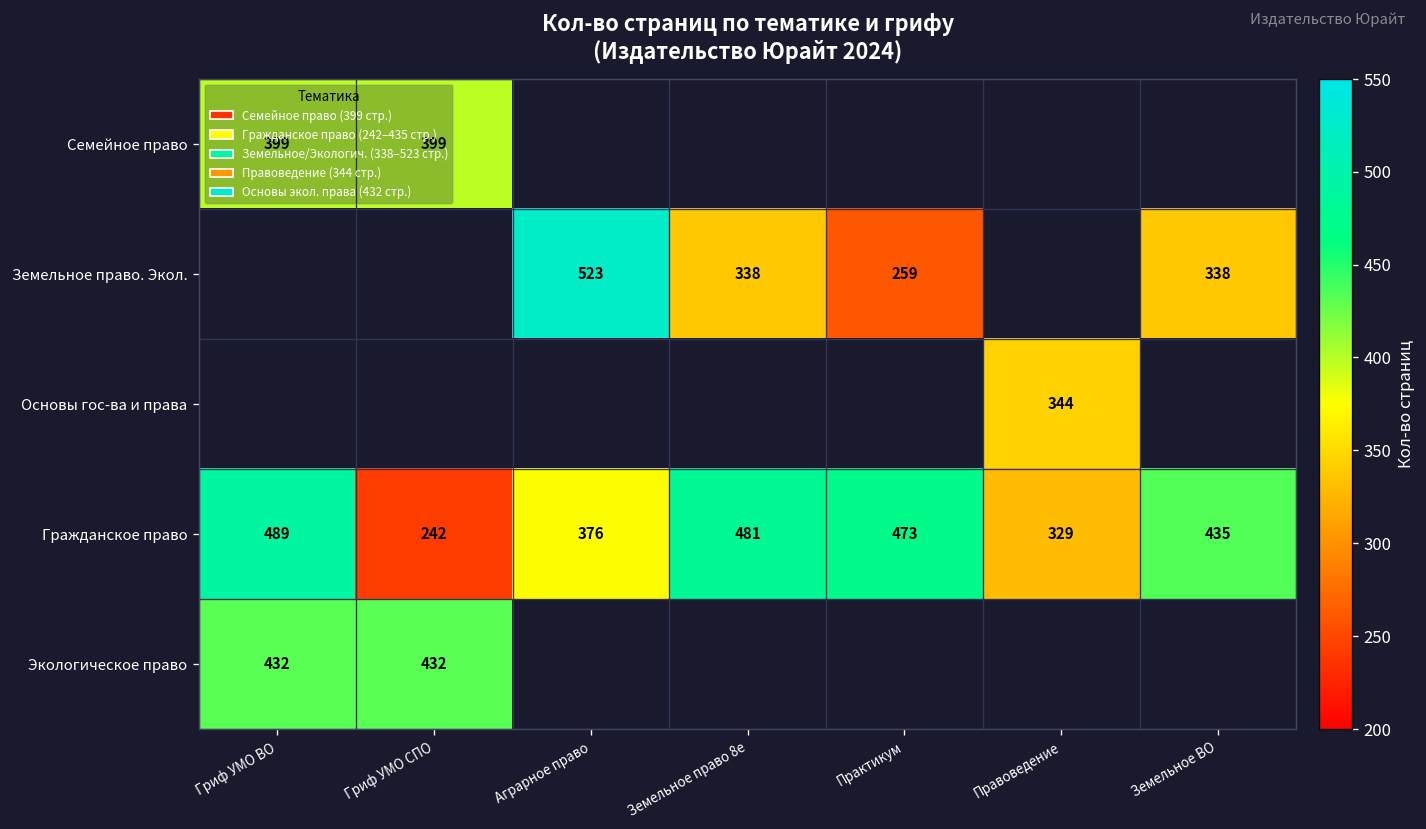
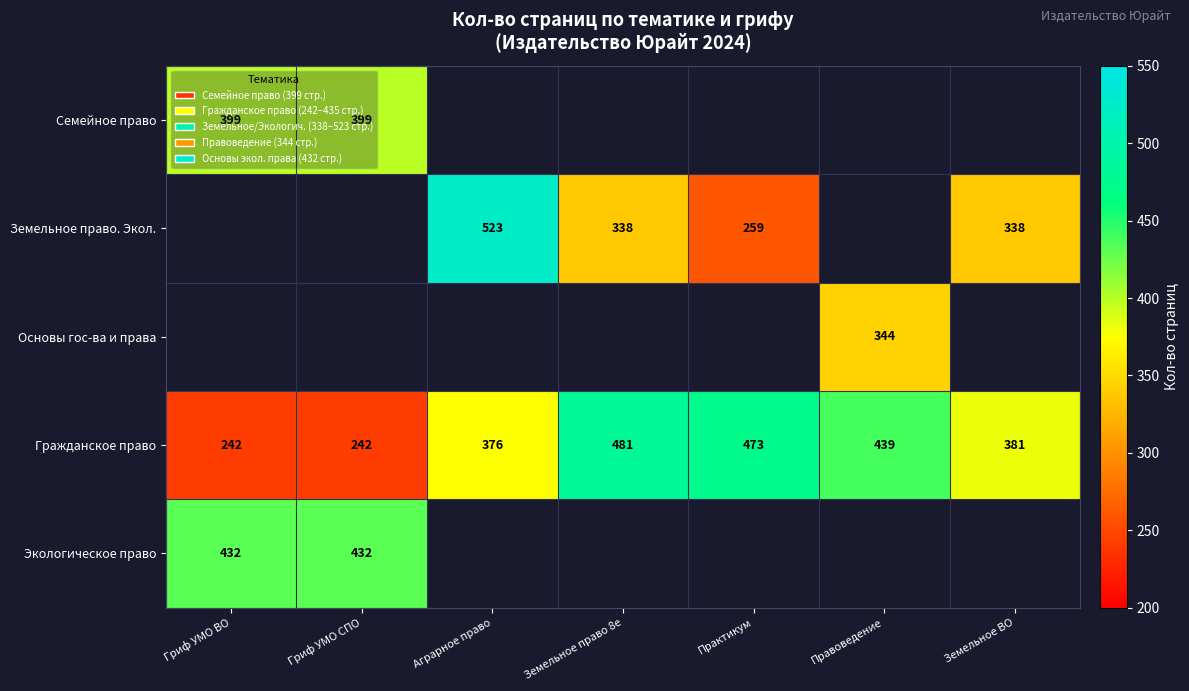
Гражданское право, Гриф УМО ВО: 489 -> 242
Гражданское право, Правоведение: 329 -> 439
Гражданское право, Земельное ВО: 435 -> 381
